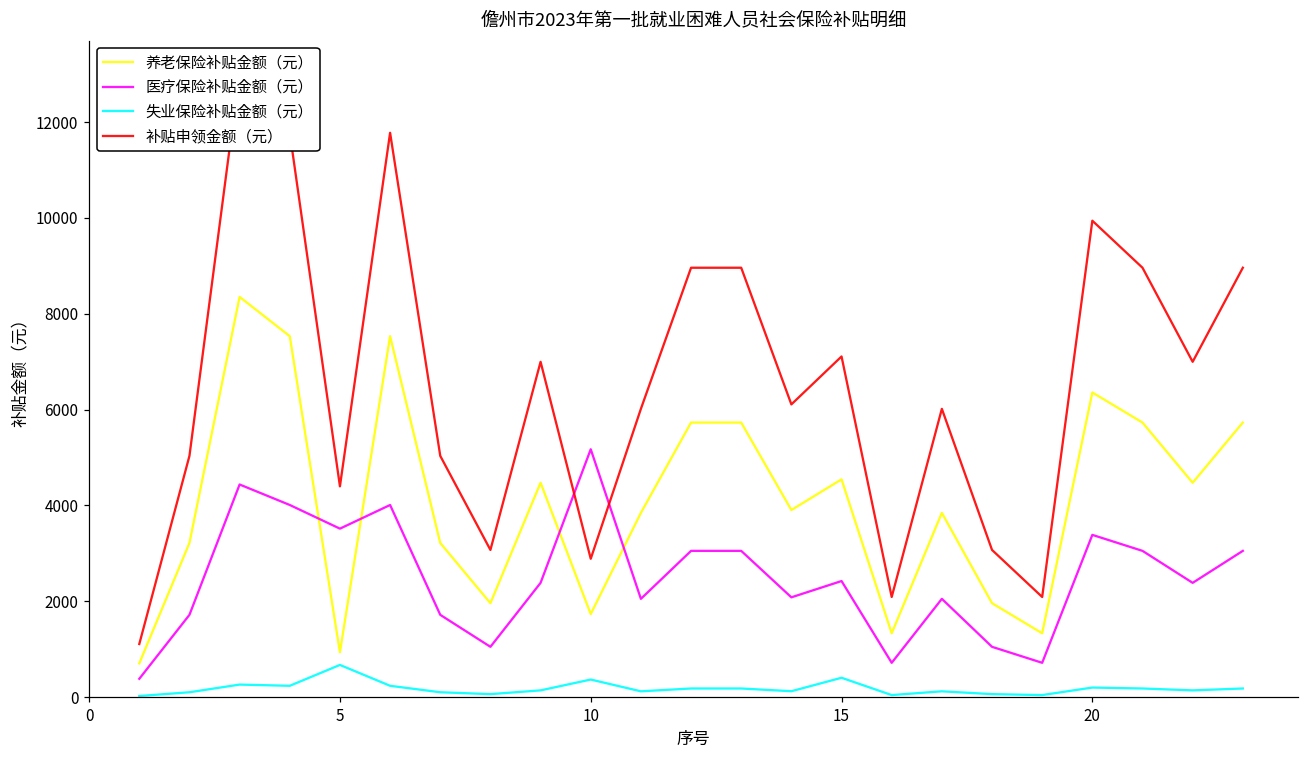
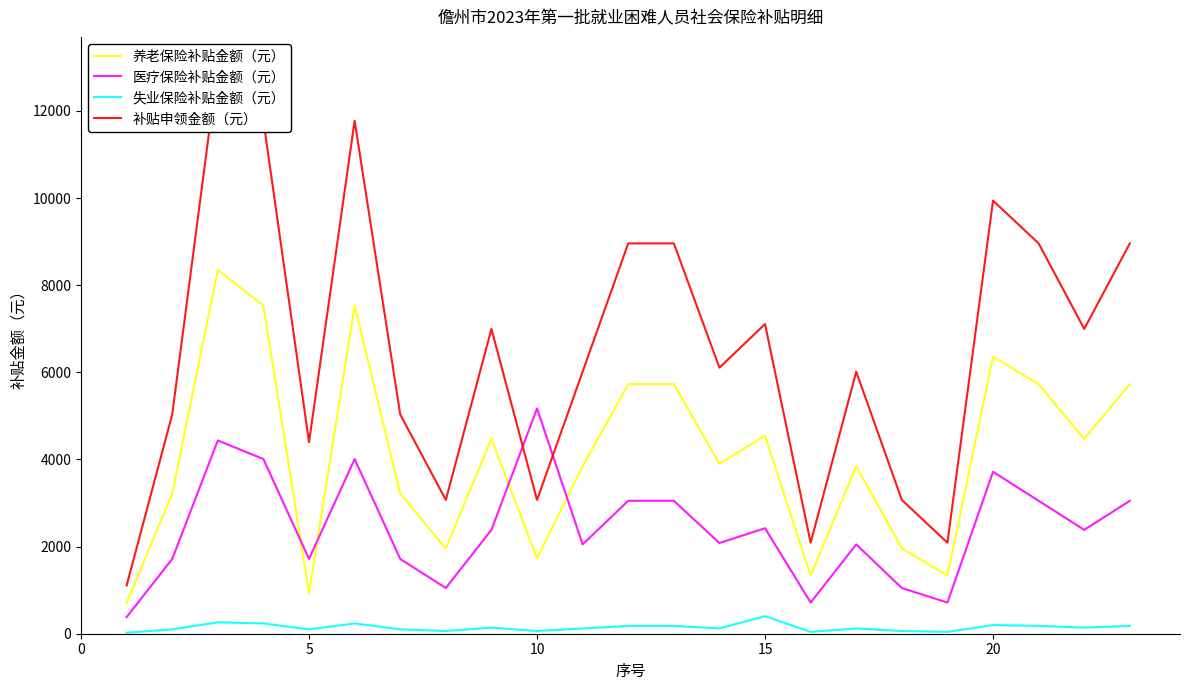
医疗保险补贴金额（元）, 5: 3500 -> 1700
失业保险补贴金额（元）, 5: 700 -> 100
失业保险补贴金额（元）, 10: 400 -> 100
补贴申领金额（元）, 10: 2900 -> 3100
医疗保险补贴金额（元）, 20: 3400 -> 3700
